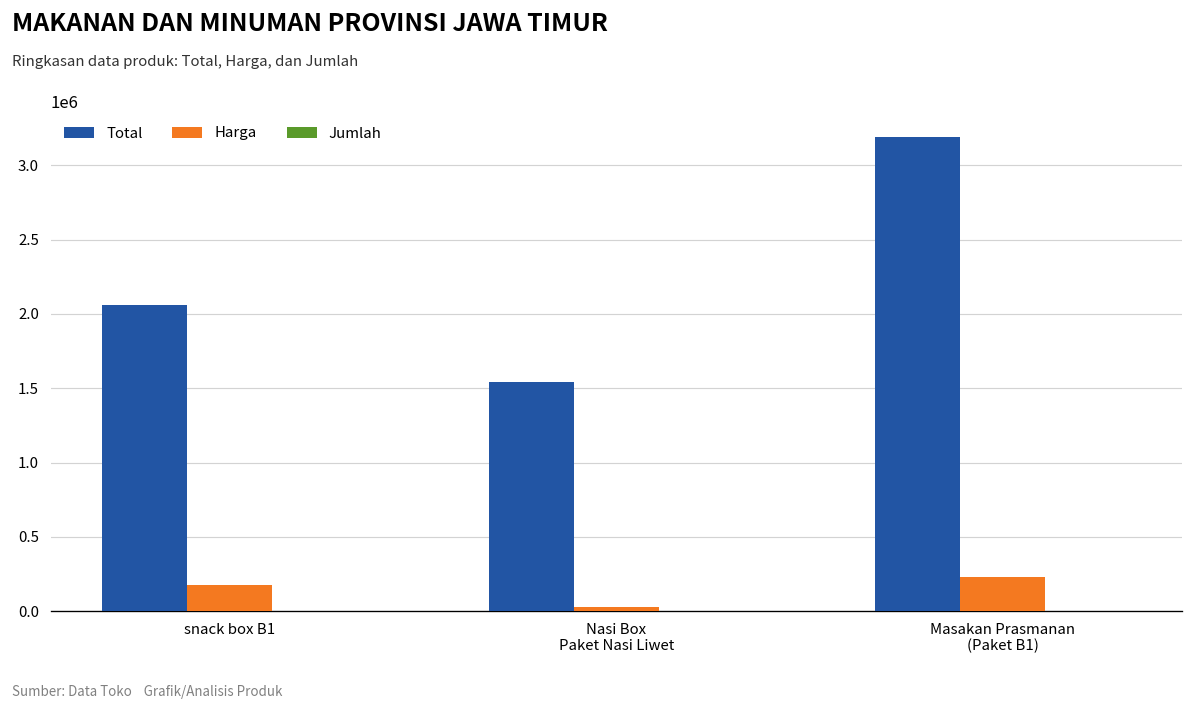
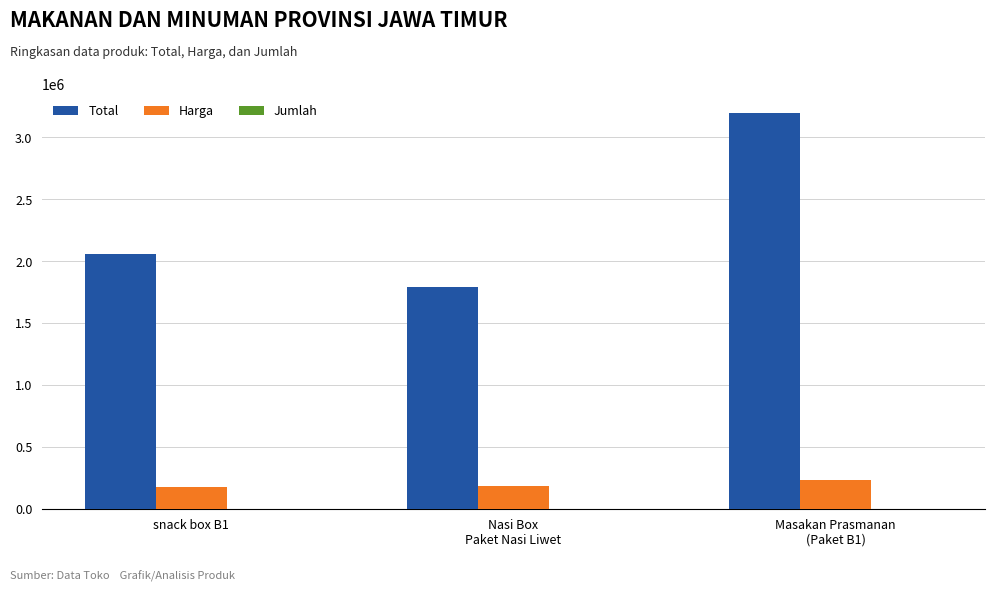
Total, Nasi Box Paket Nasi Liwet: 1540000 -> 1790000
Harga, Nasi Box Paket Nasi Liwet: 30000 -> 180000
